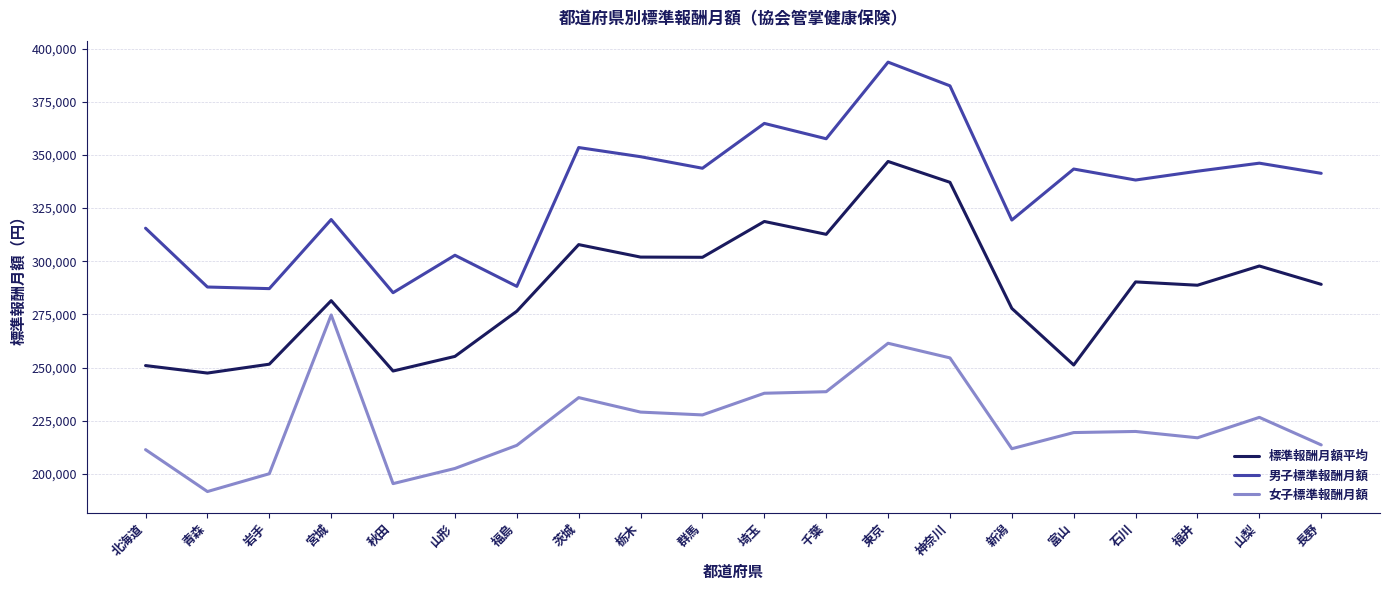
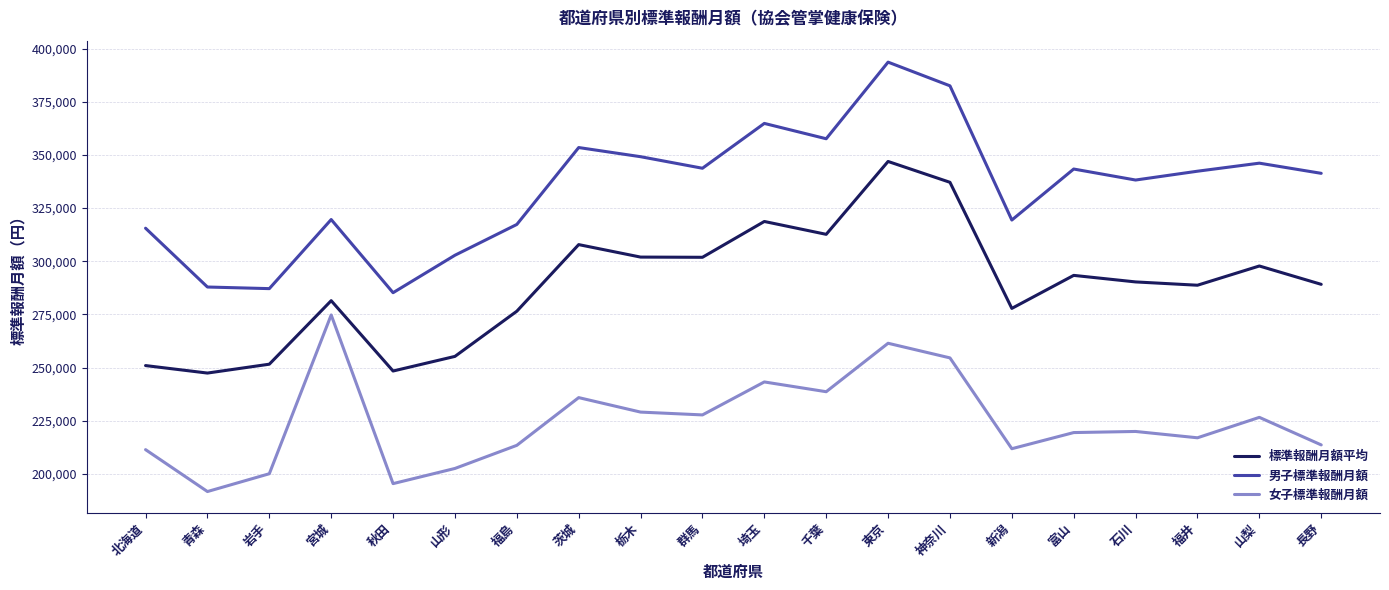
男子標準報酬月額, 福島: 288,000 -> 317,000
女子標準報酬月額, 埼玉: 238,000 -> 243,000
標準報酬月額平均, 富山: 251,000 -> 293,000
